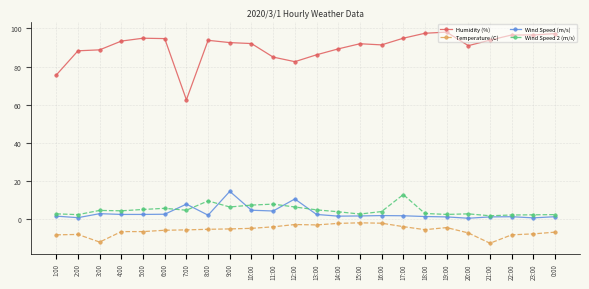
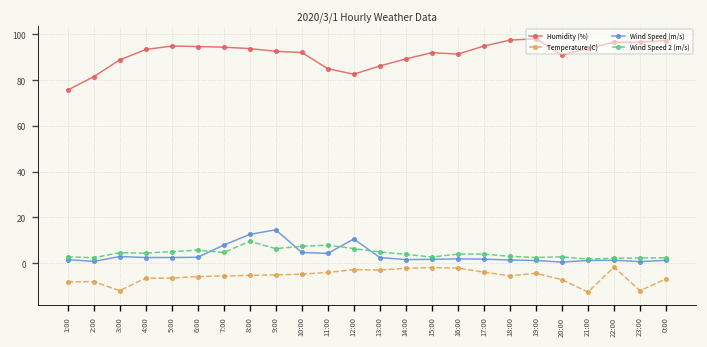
Humidity (%), 2:00: 88 -> 82
Humidity (%), 7:00: 63 -> 94
Wind Speed (m/s), 8:00: 2 -> 13
Wind Speed 2 (m/s), 17:00: 13 -> 4
Temperature (C), 22:00: -8 -> -2
Temperature (C), 23:00: -8 -> -12
